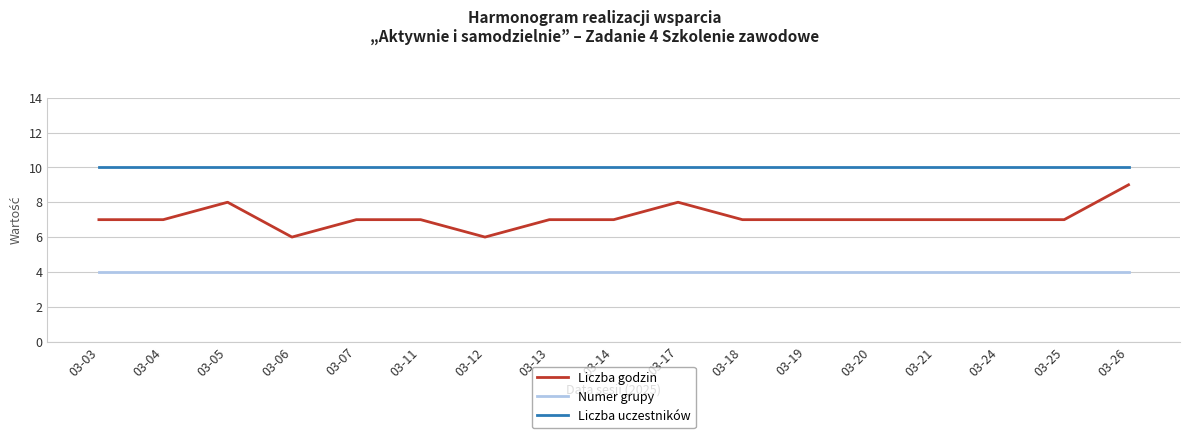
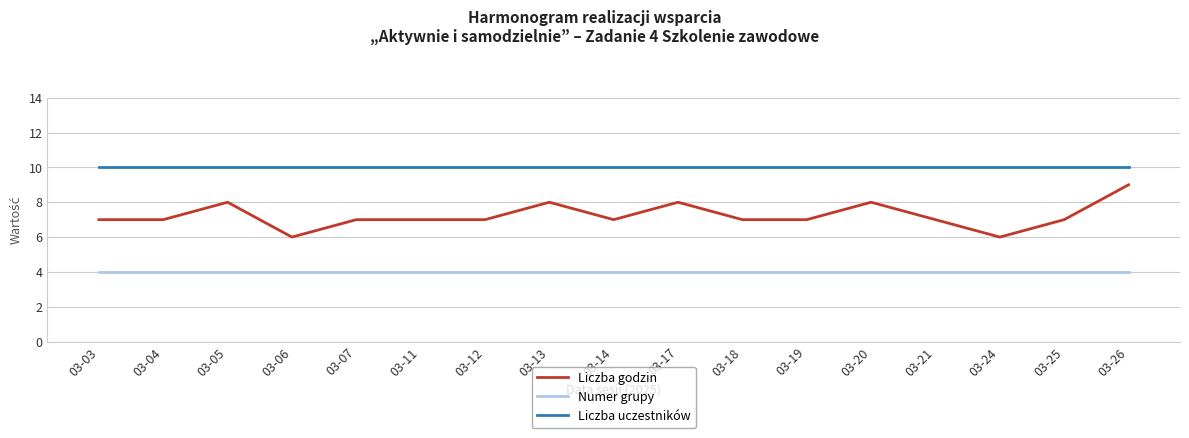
Liczba godzin, 03-12: 6 -> 7
Liczba godzin, 03-13: 7 -> 8
Liczba godzin, 03-20: 7 -> 8
Liczba godzin, 03-24: 7 -> 6
